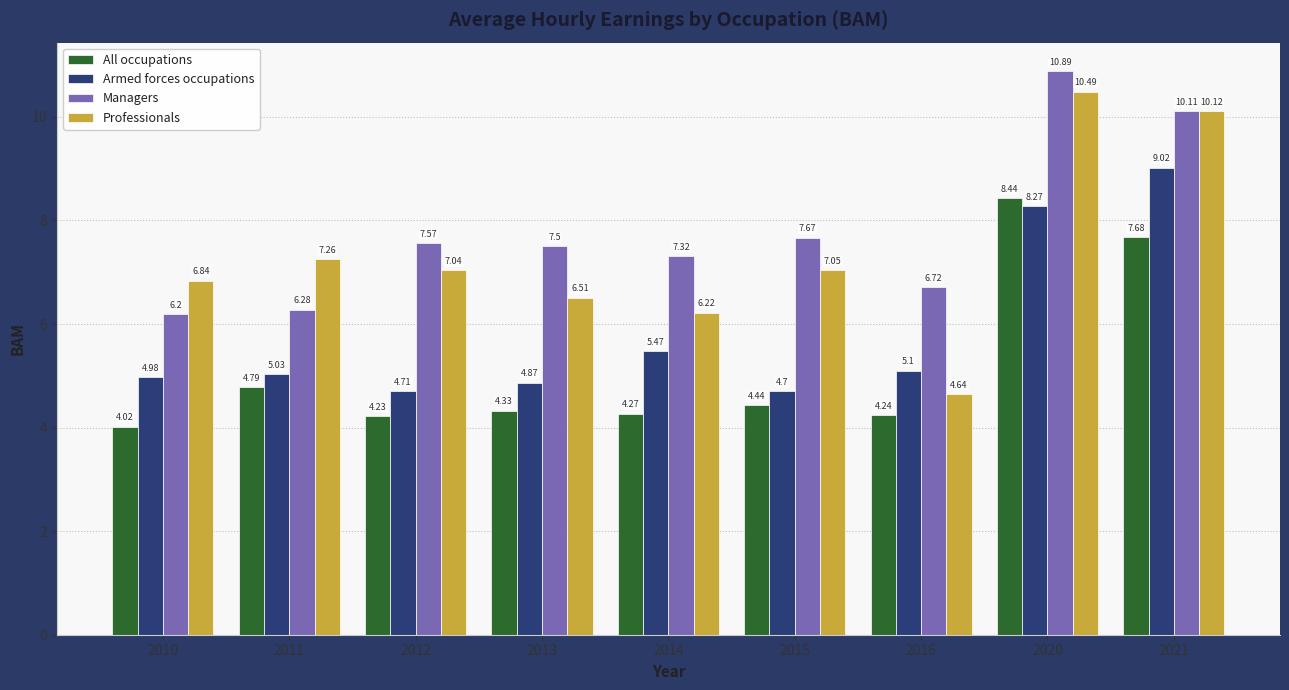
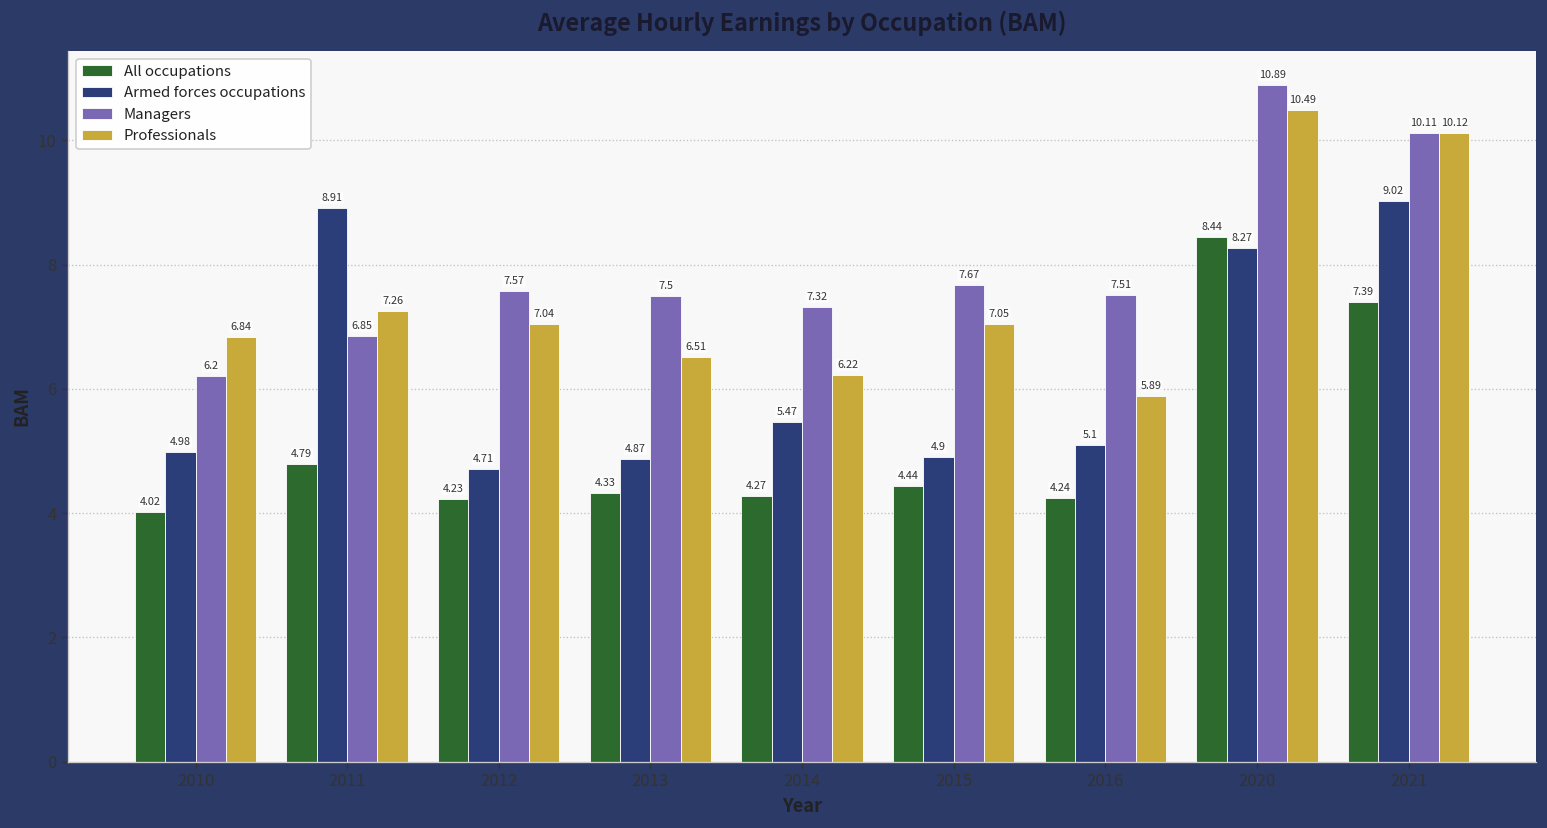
Armed forces occupations, 2011: 5.03 -> 8.91
Managers, 2011: 6.28 -> 6.85
Armed forces occupations, 2015: 4.7 -> 4.9
Managers, 2016: 6.72 -> 7.51
Professionals, 2016: 4.64 -> 5.89
All occupations, 2021: 7.68 -> 7.39
